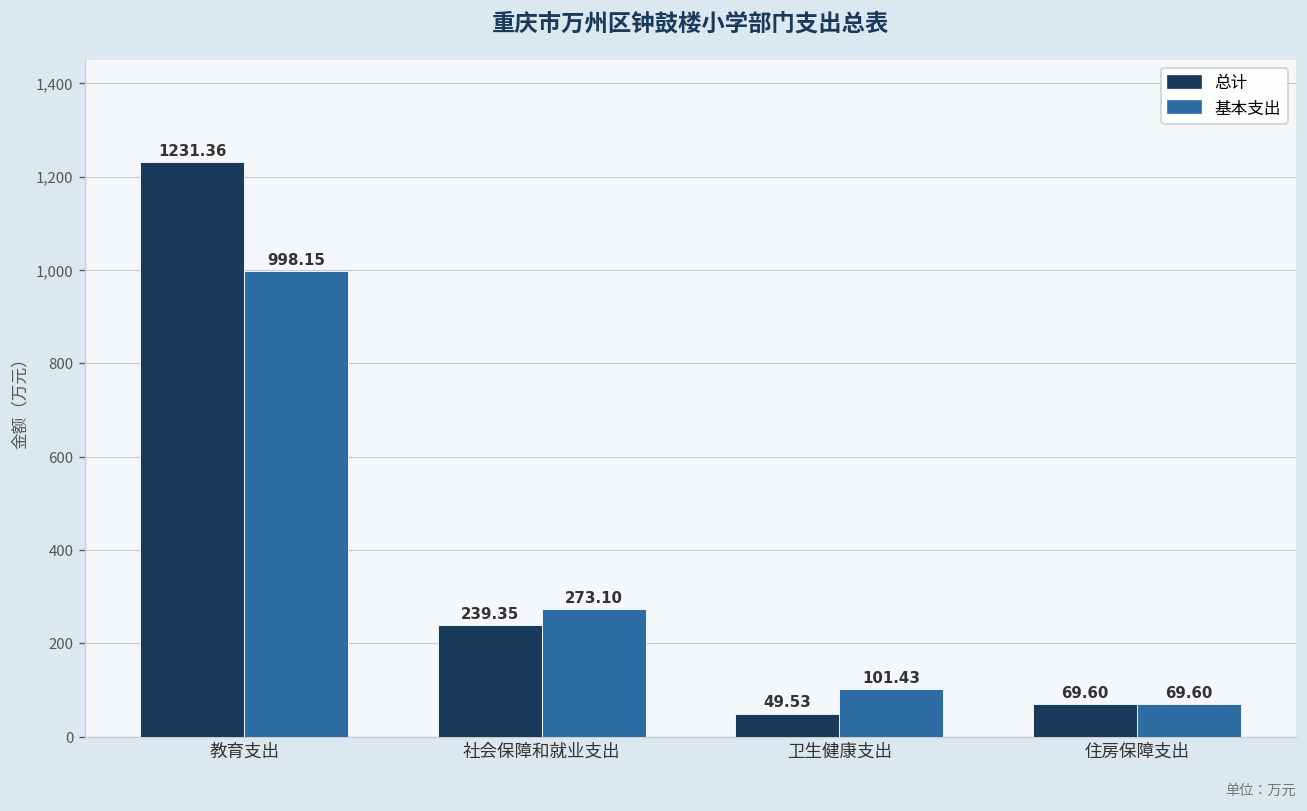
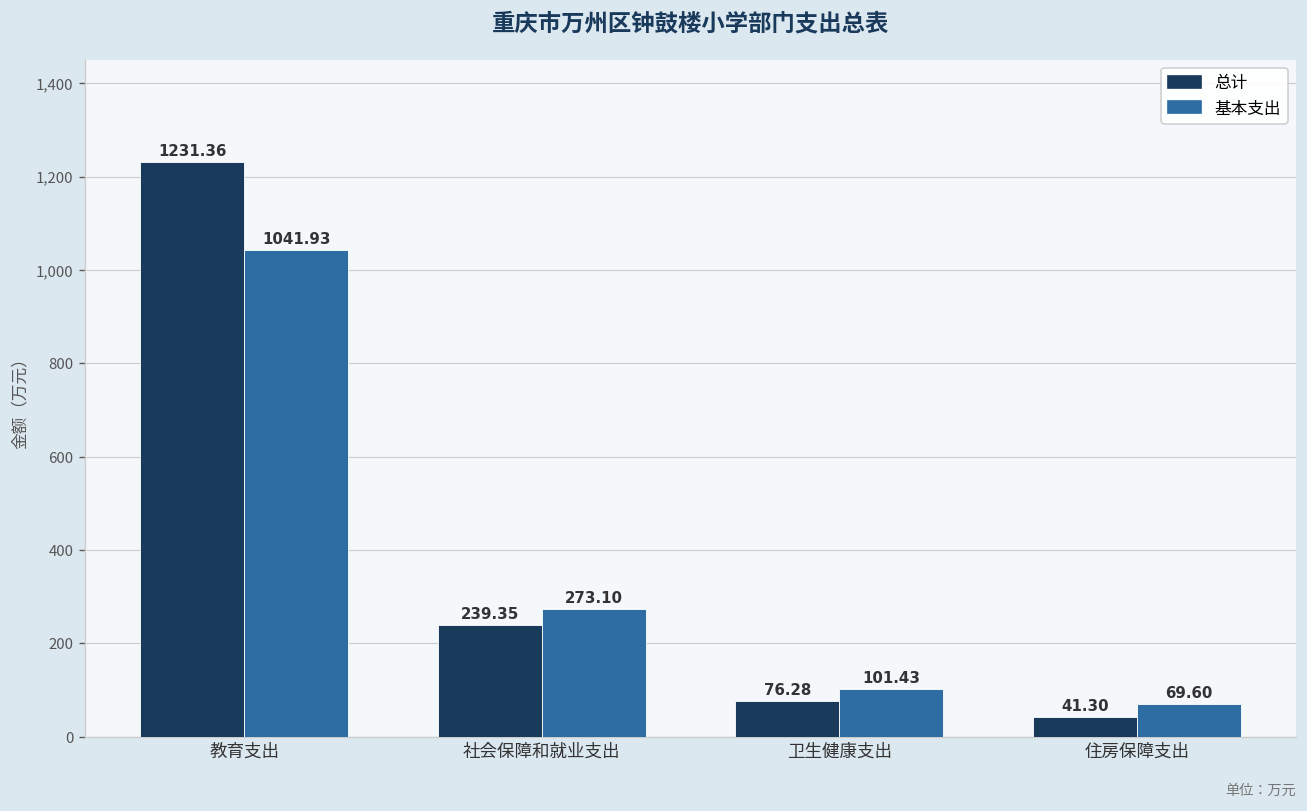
基本支出, 教育支出: 998.15 -> 1041.93
总计, 卫生健康支出: 49.53 -> 76.28
总计, 住房保障支出: 69.60 -> 41.30
